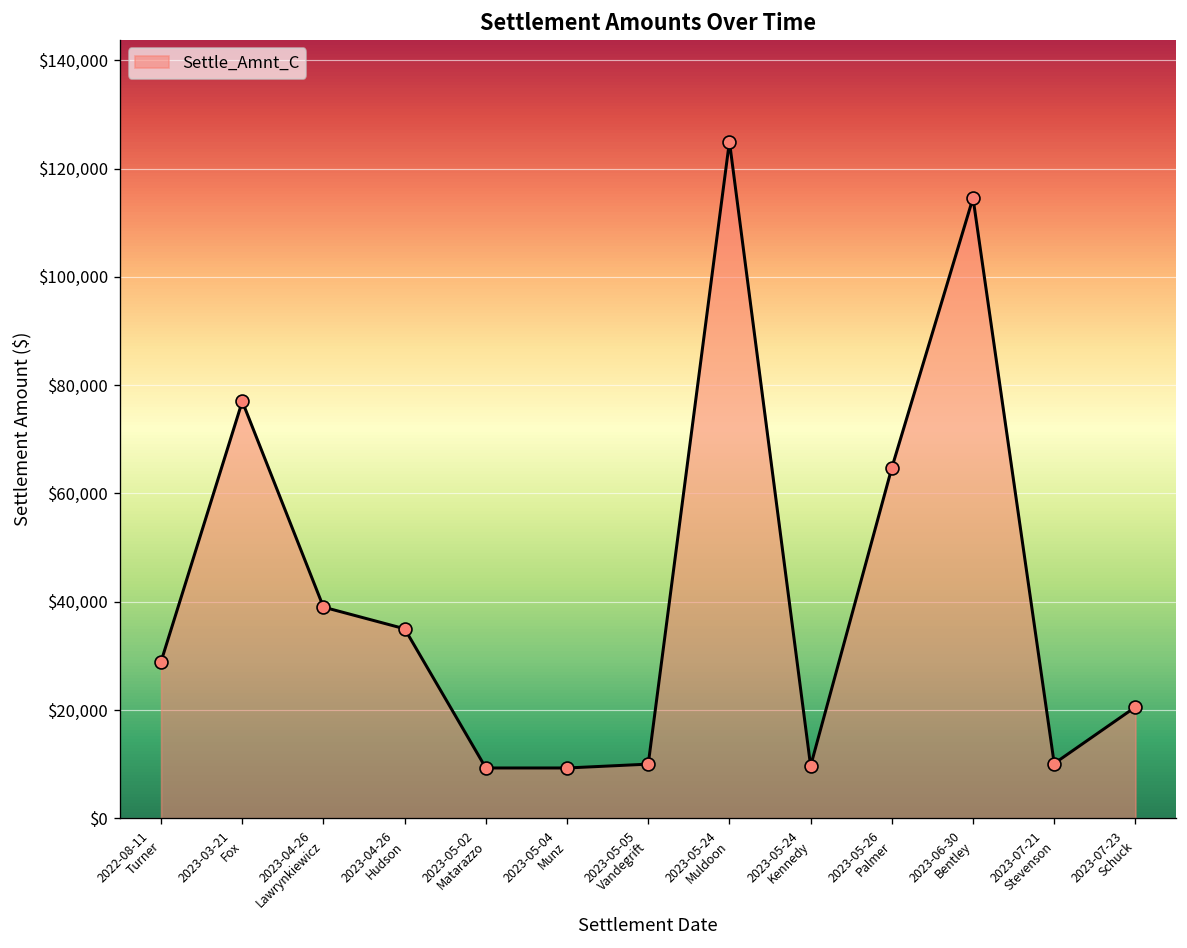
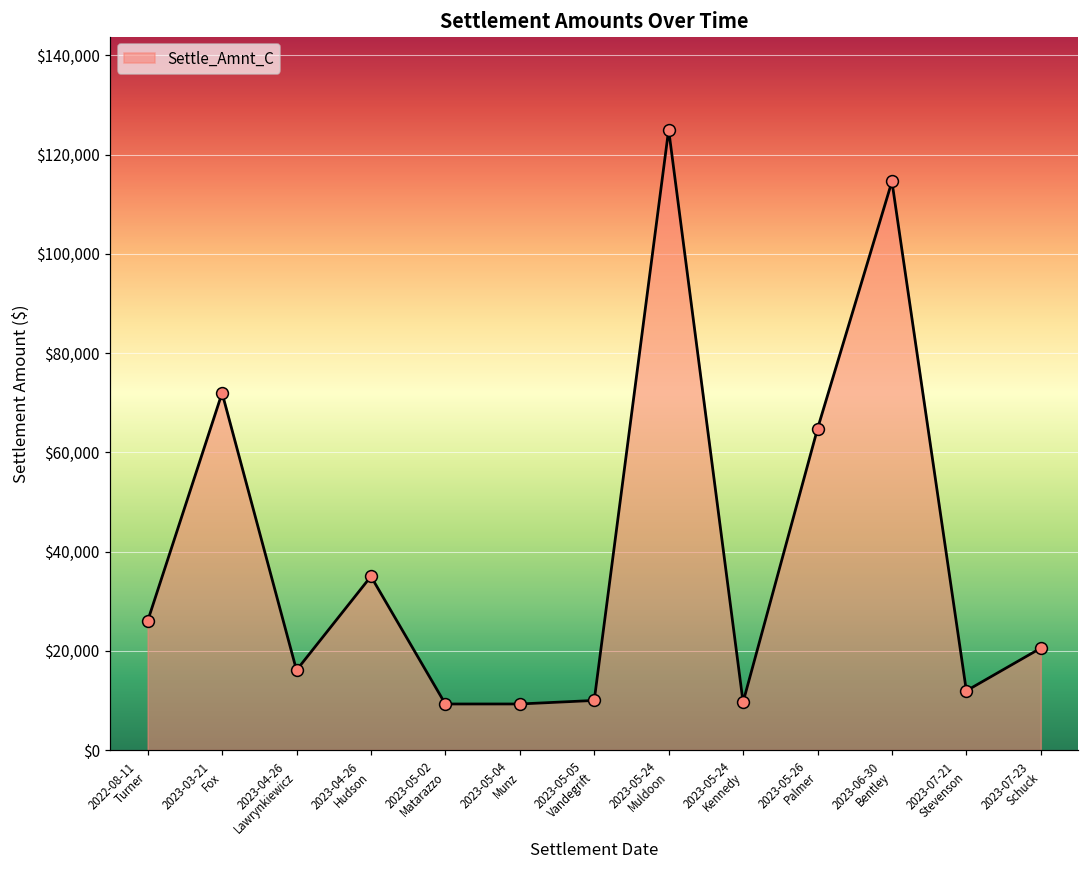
2022-08-11 Turner: $29,000 -> $26,000
2023-03-21 Fox: $77,000 -> $72,000
2023-04-26 Lawrynkiewicz: $39,000 -> $16,000
2023-07-21 Stevenson: $10,000 -> $12,000
